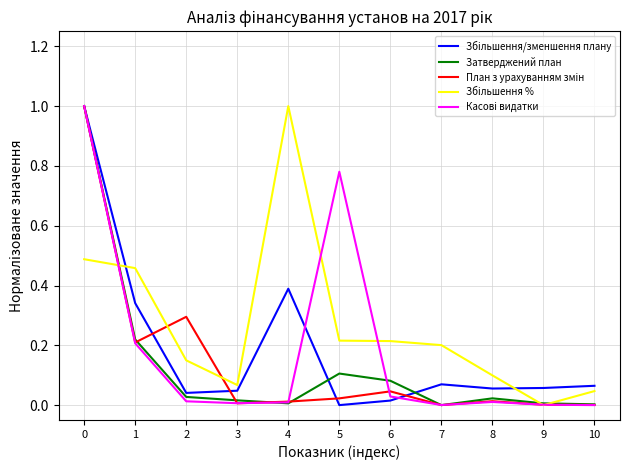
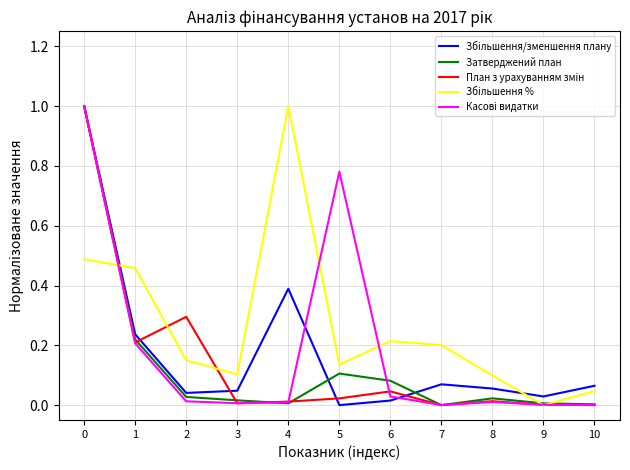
Збільшення/зменшення плану, 1: 0.34 -> 0.24
Збільшення %, 3: 0.07 -> 0.10
Збільшення %, 5: 0.22 -> 0.14
Збільшення/зменшення плану, 9: 0.06 -> 0.03
